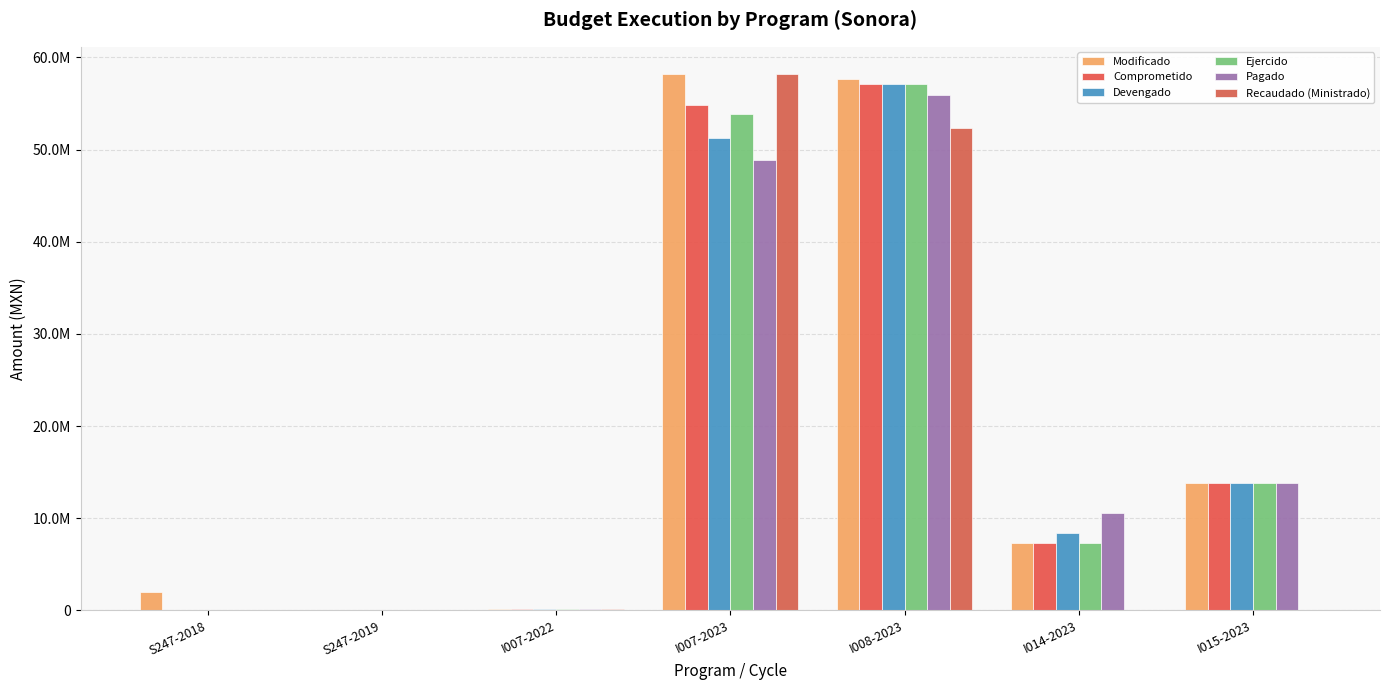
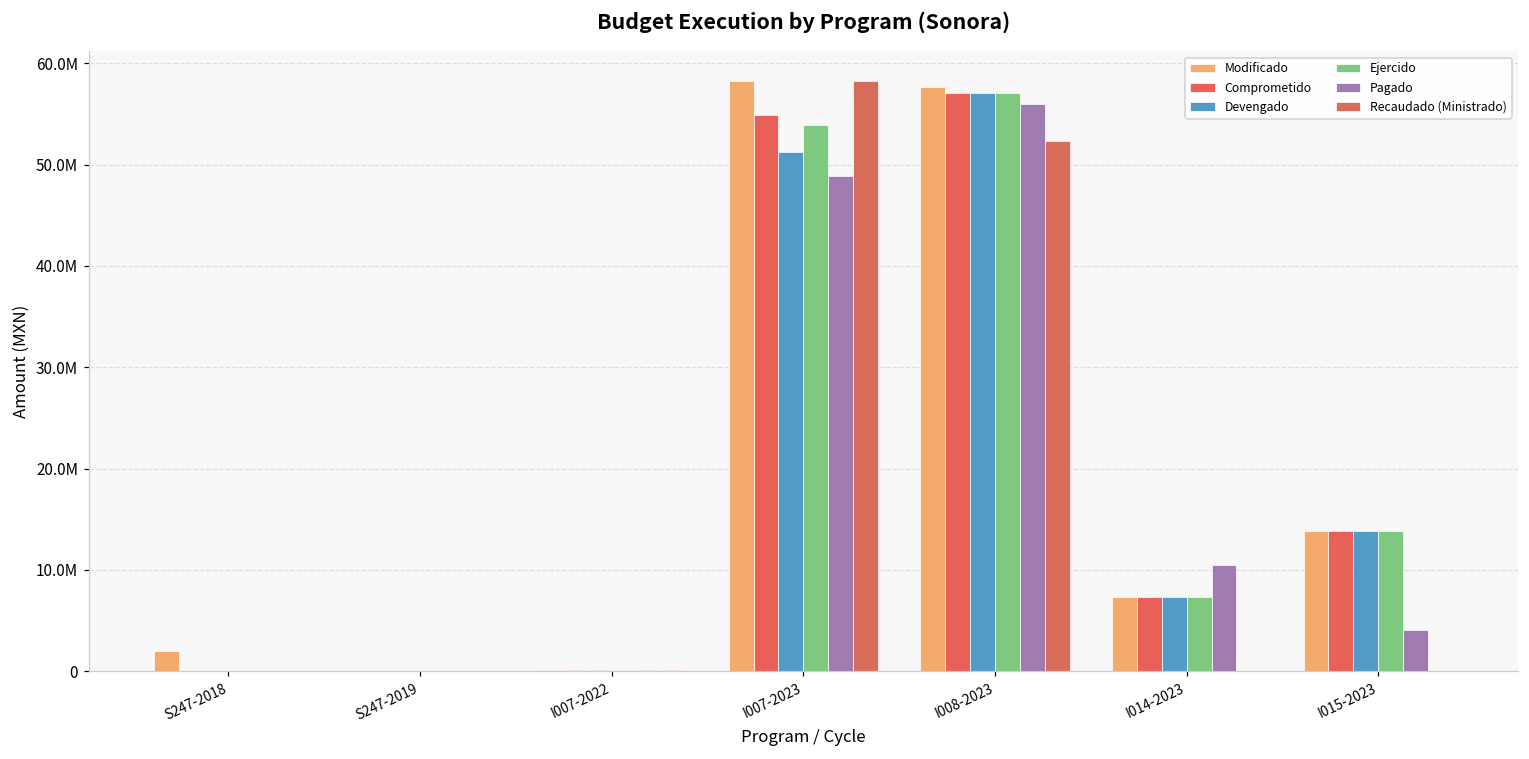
Devengado, I014-2023: 8000000 -> 7000000
Pagado, I015-2023: 14000000 -> 4000000
